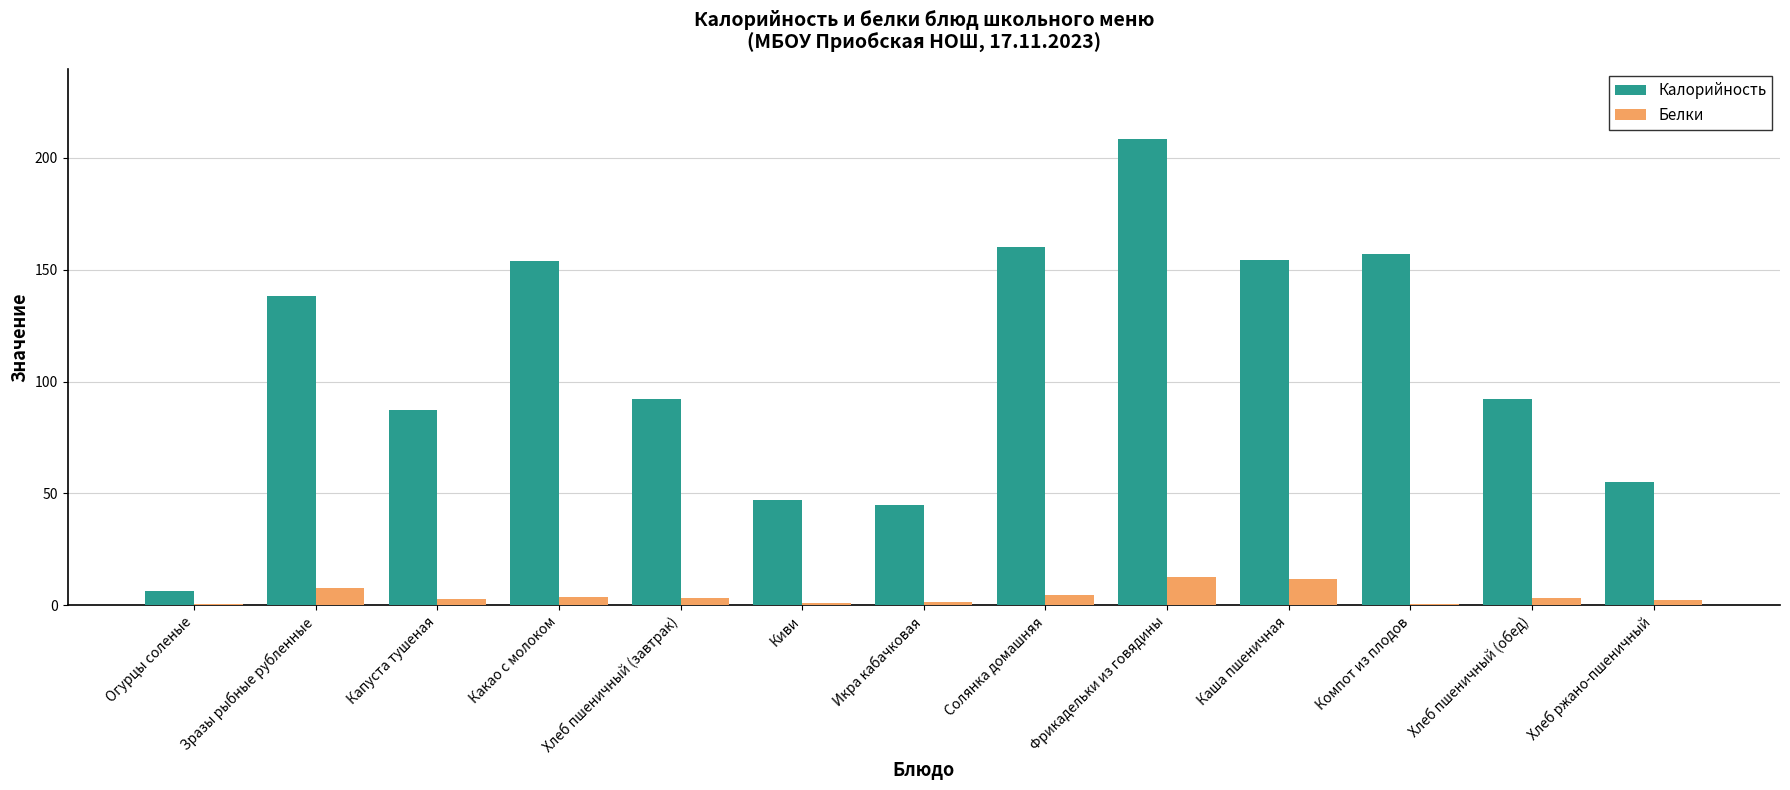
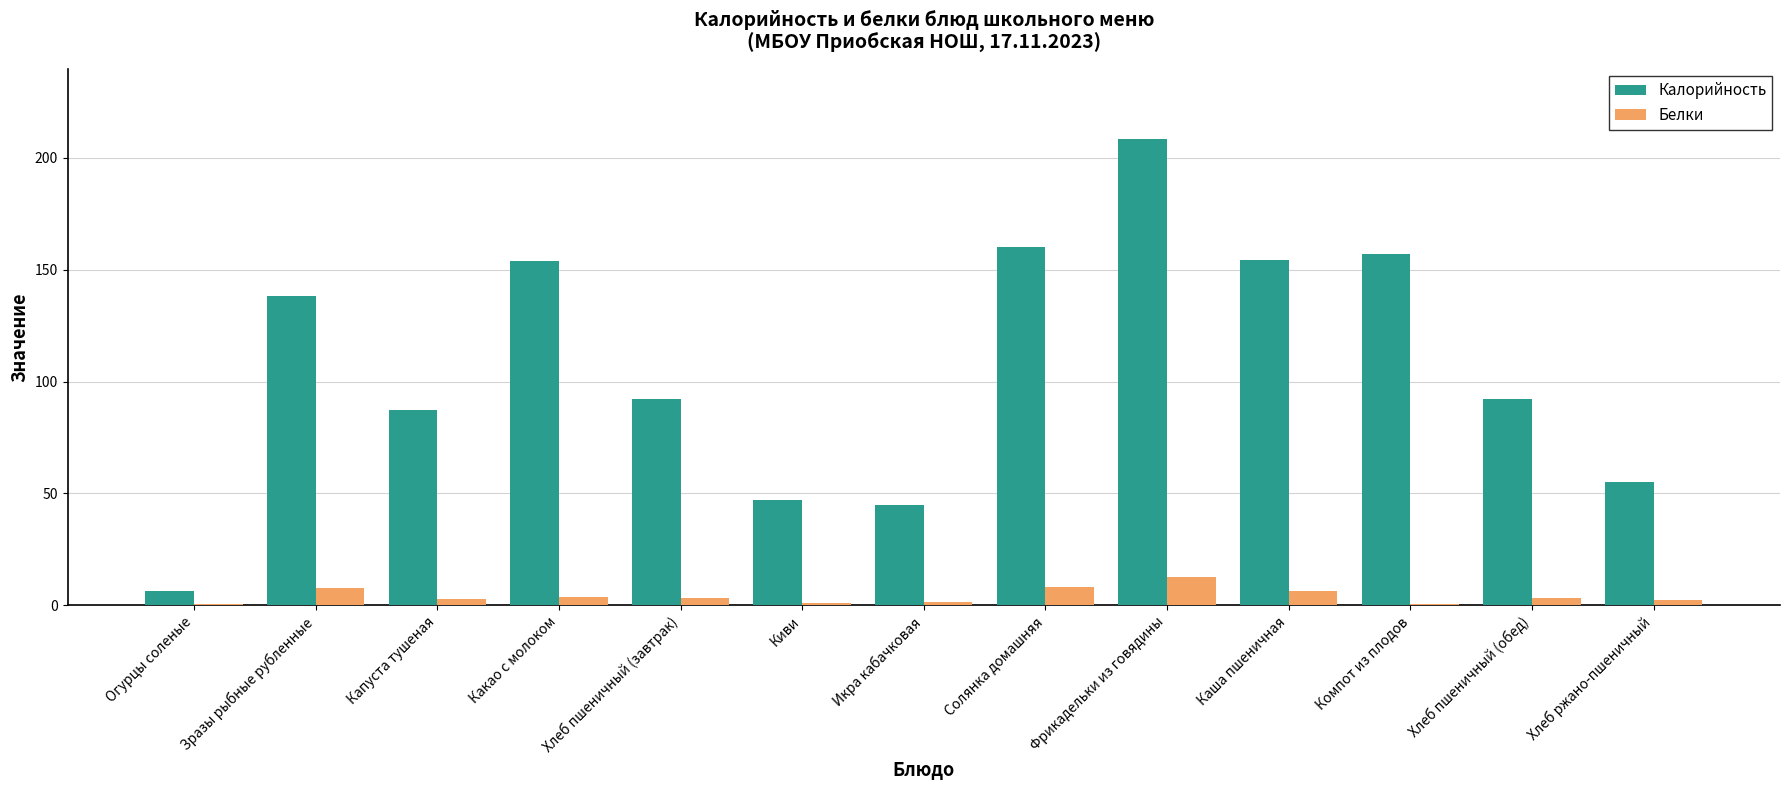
Белки, Солянка домашняя: 5 -> 8
Белки, Каша пшеничная: 12 -> 6
